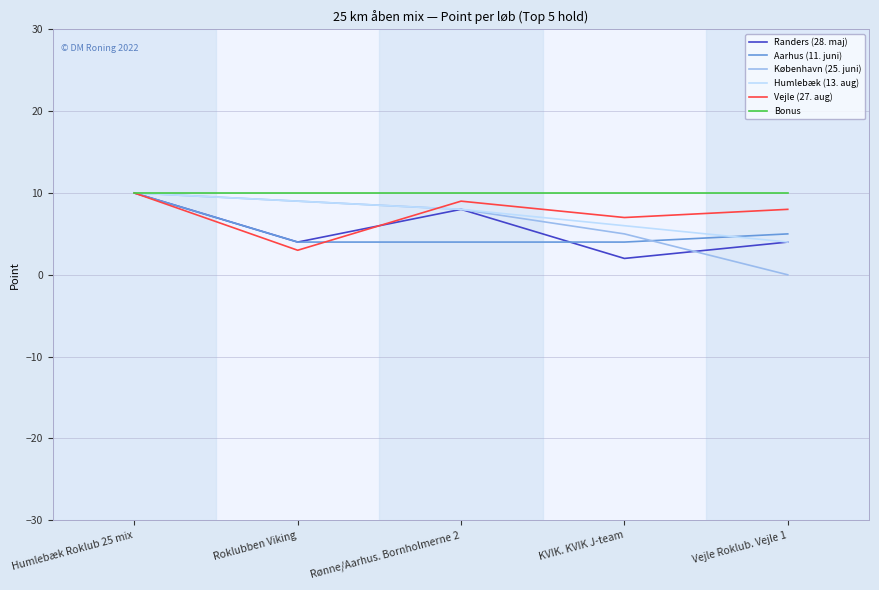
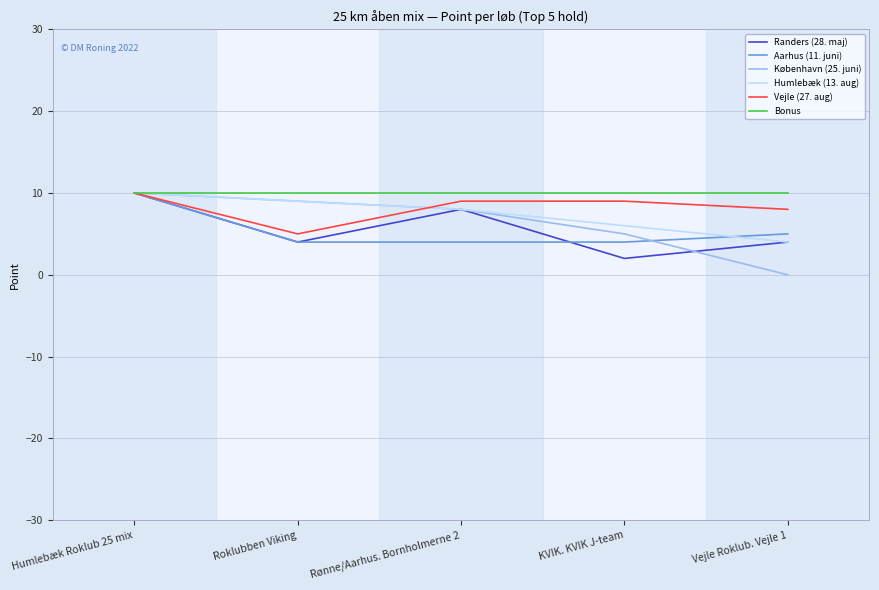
Vejle (27. aug), Roklubben Viking: 3 -> 5
Vejle (27. aug), KVIK. KVIK J-team: 7 -> 9
